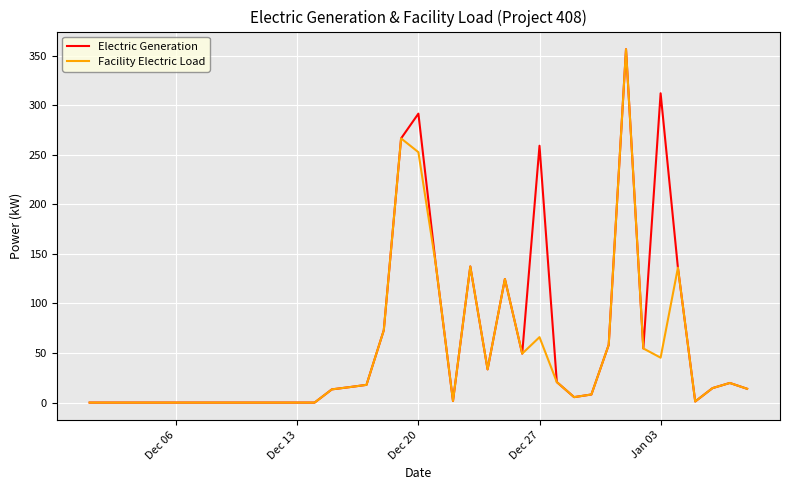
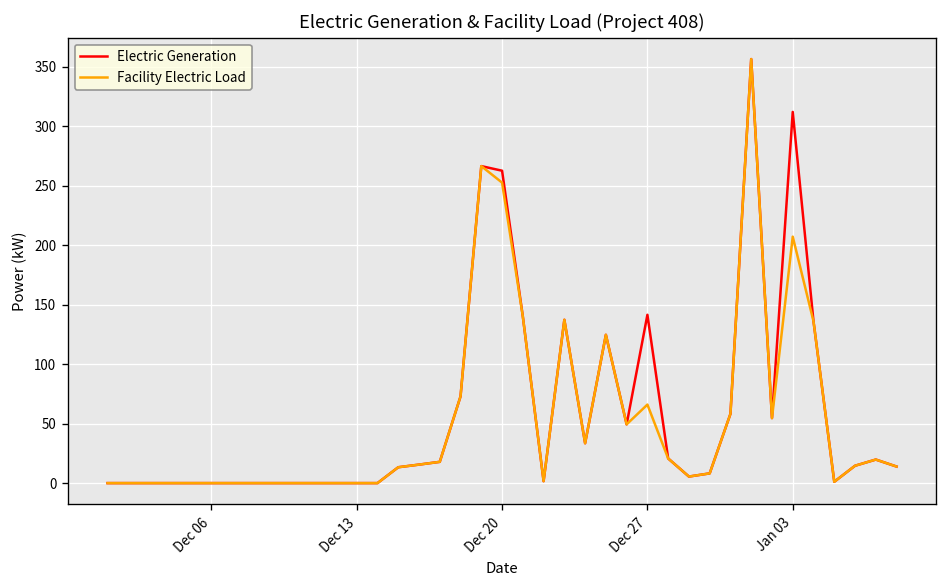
Electric Generation, Dec 20: 290 -> 260
Electric Generation, Dec 27: 260 -> 140
Facility Electric Load, Jan 03: 50 -> 210
